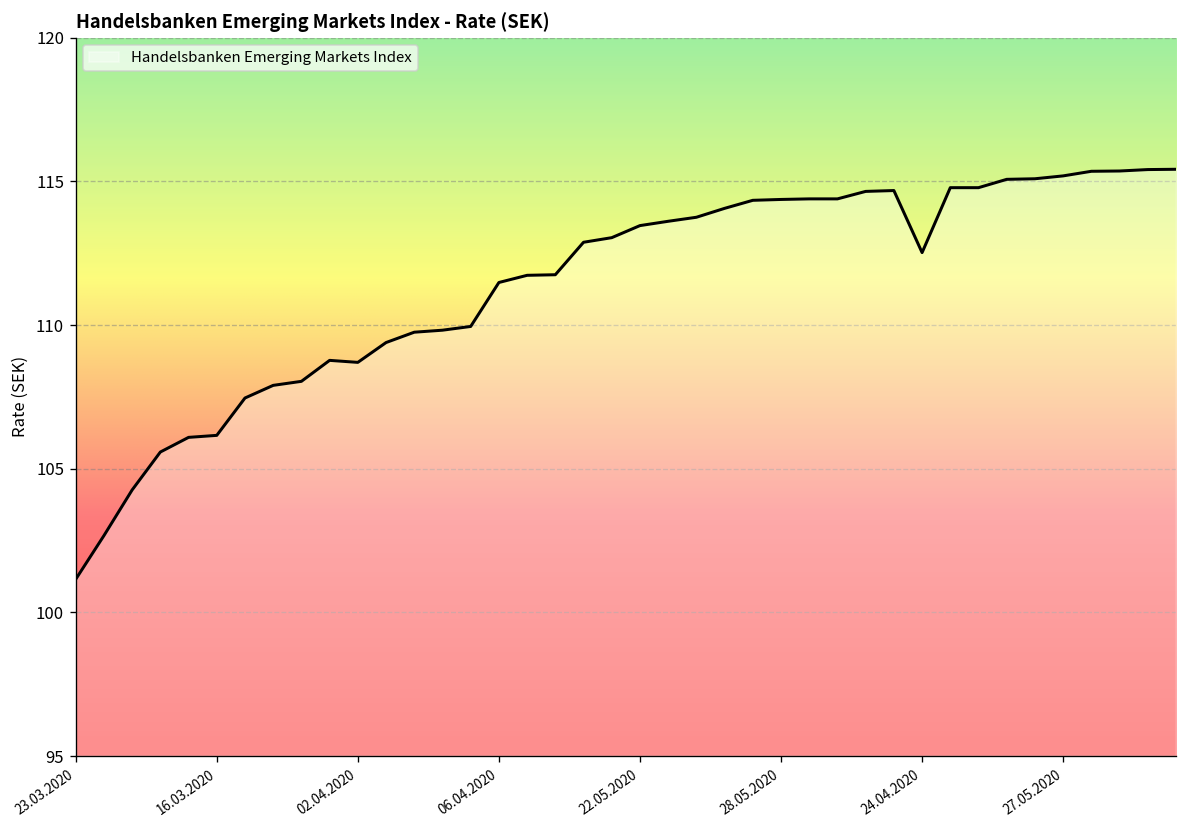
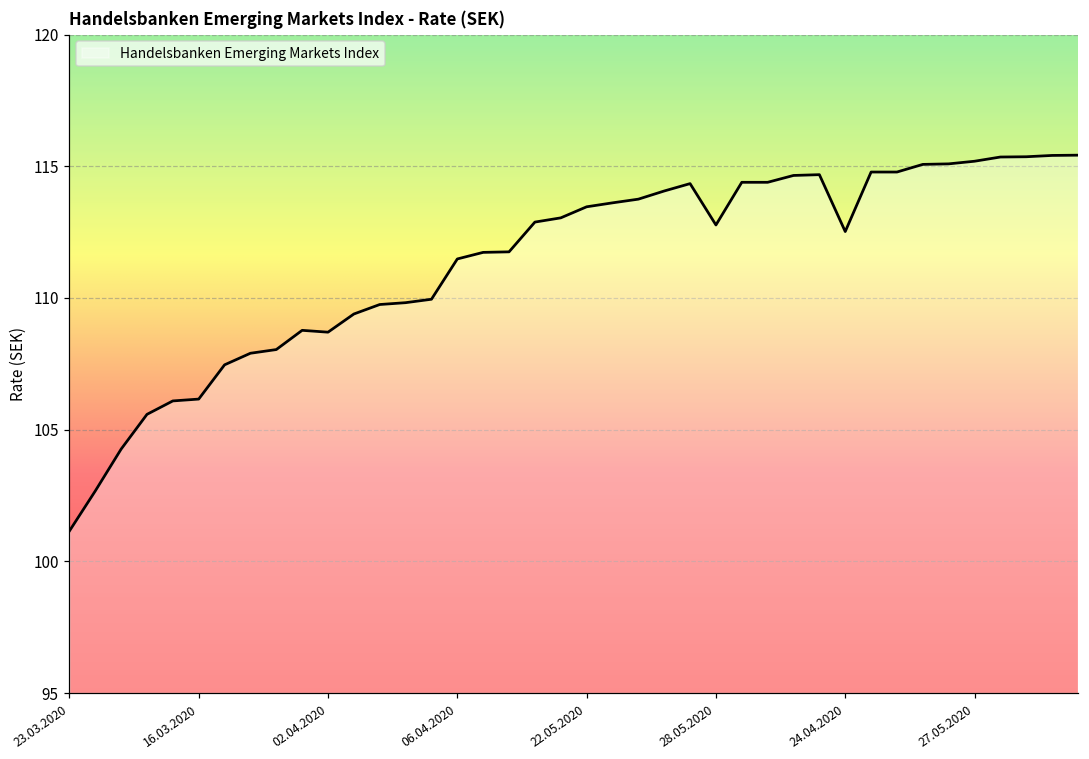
28.05.2020: 114.4 -> 112.8
